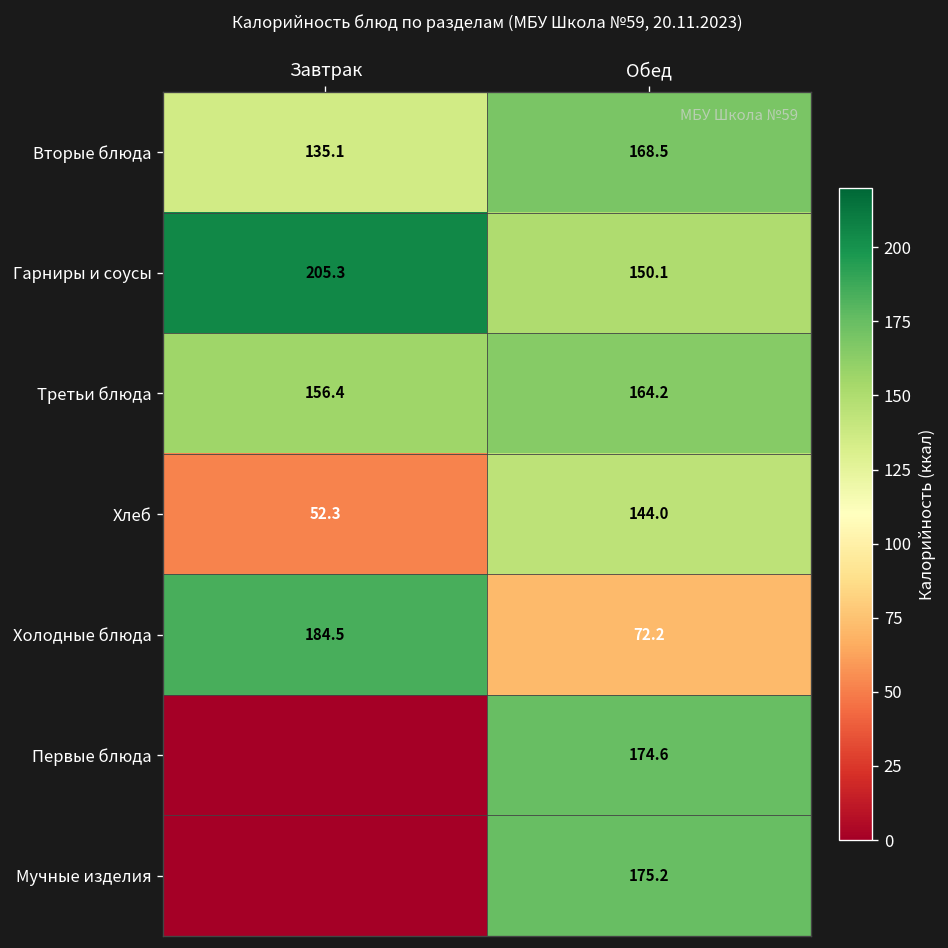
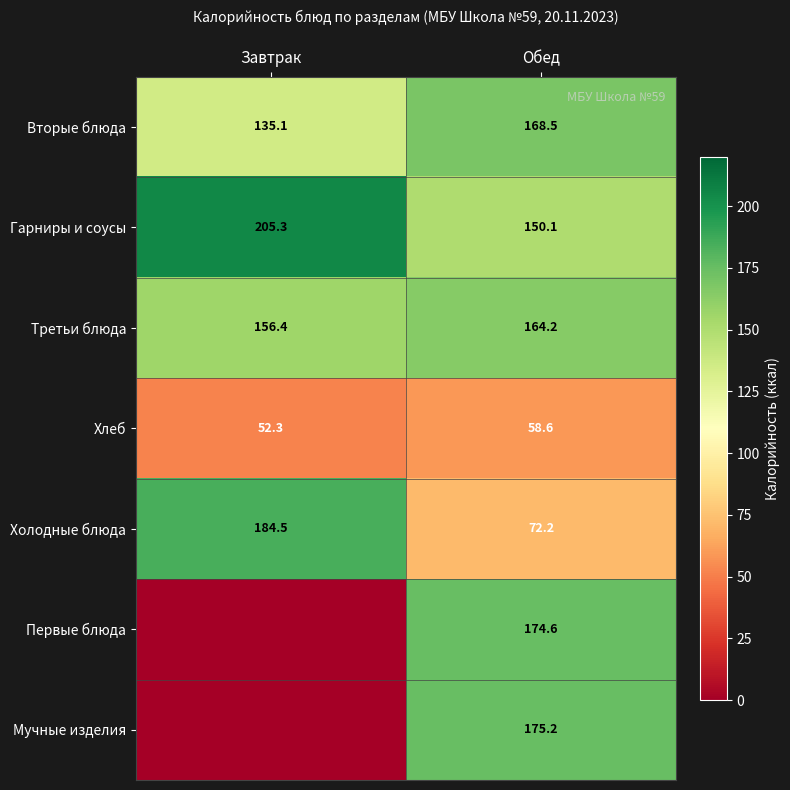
Хлеб, Обед: 144.0 -> 58.6
